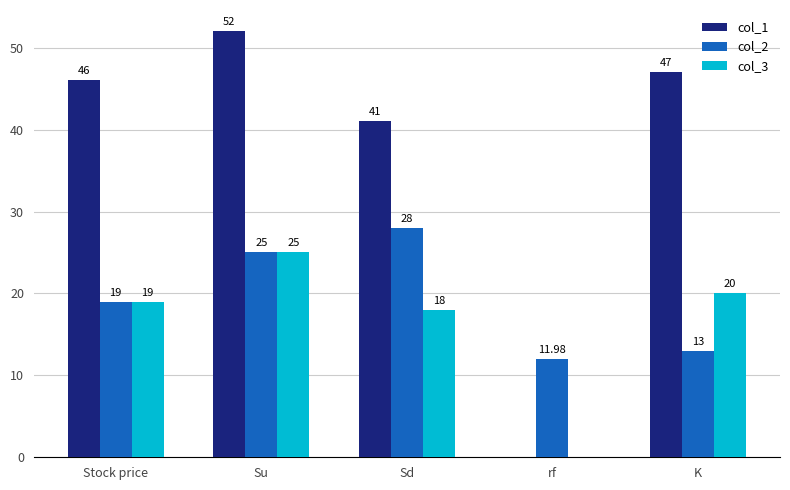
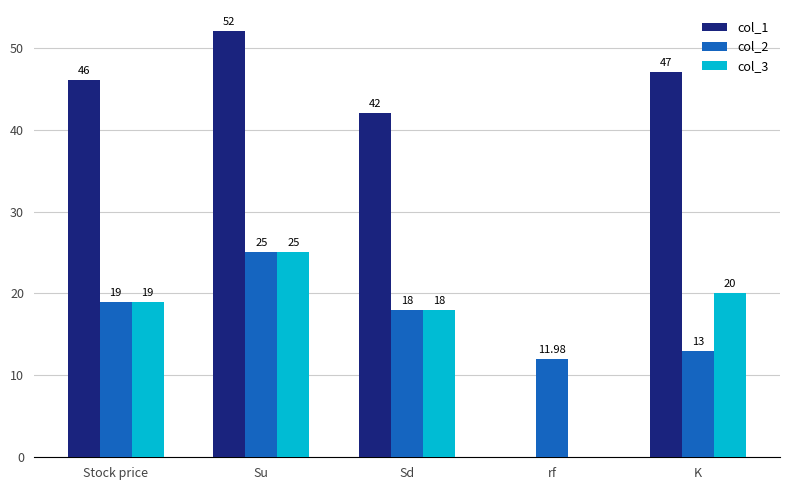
col_1, Sd: 41 -> 42
col_2, Sd: 28 -> 18
